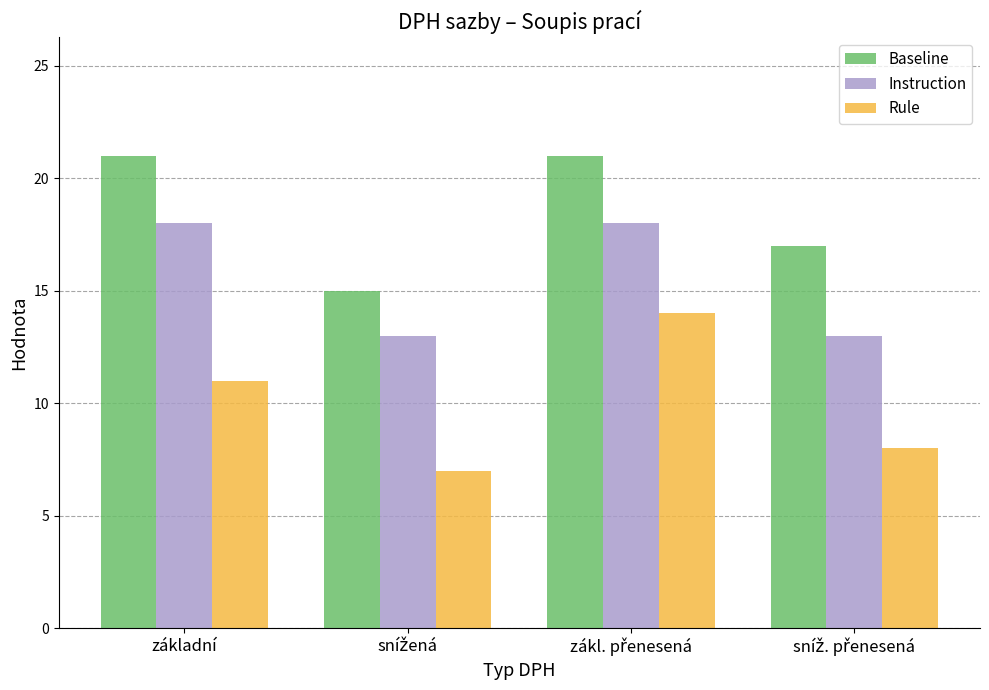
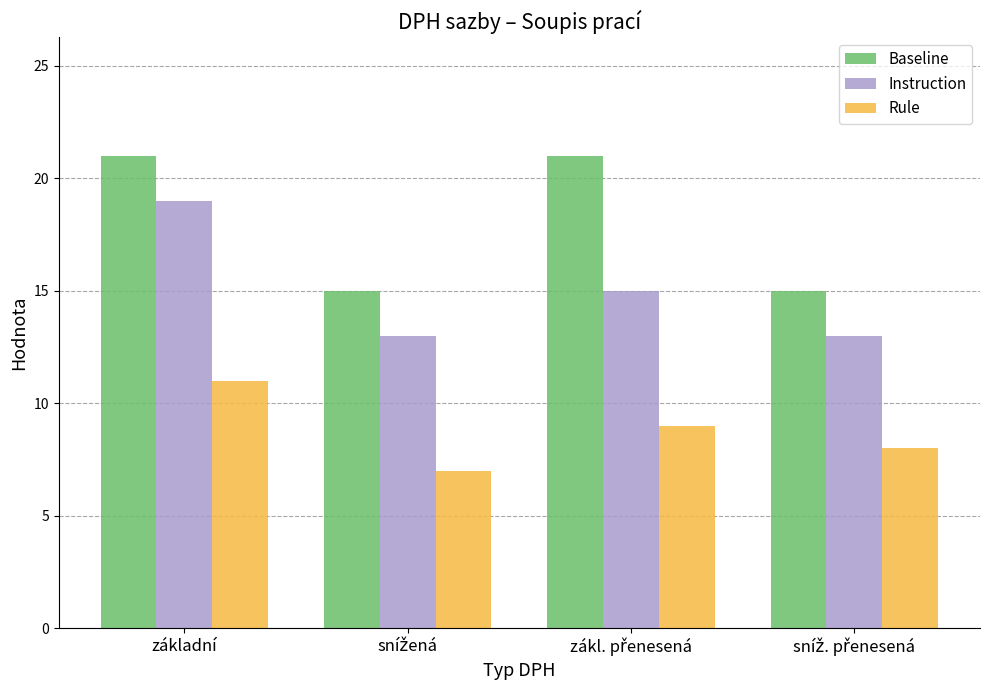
Instruction, základní: 18 -> 19
Instruction, zákl. přenesená: 18 -> 15
Rule, zákl. přenesená: 14 -> 9
Baseline, sníž. přenesená: 17 -> 15
